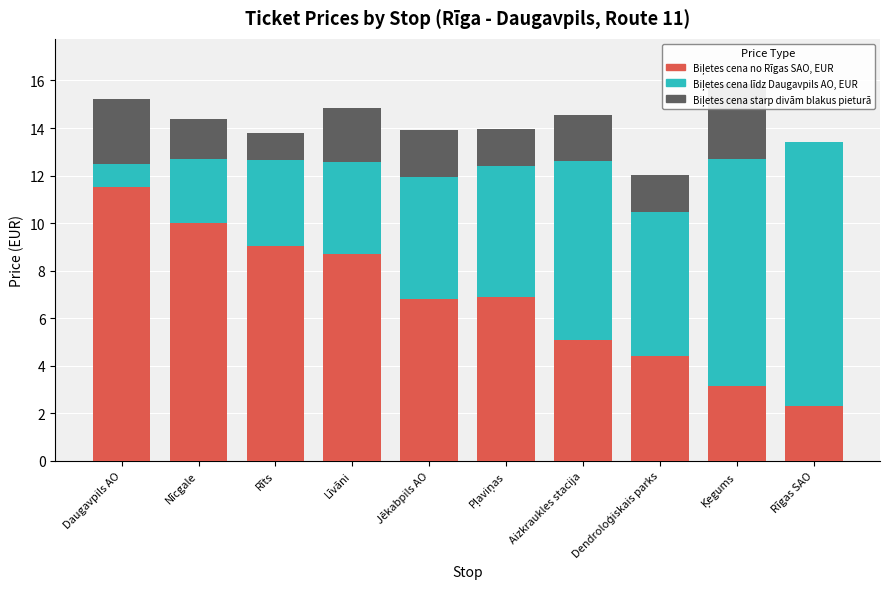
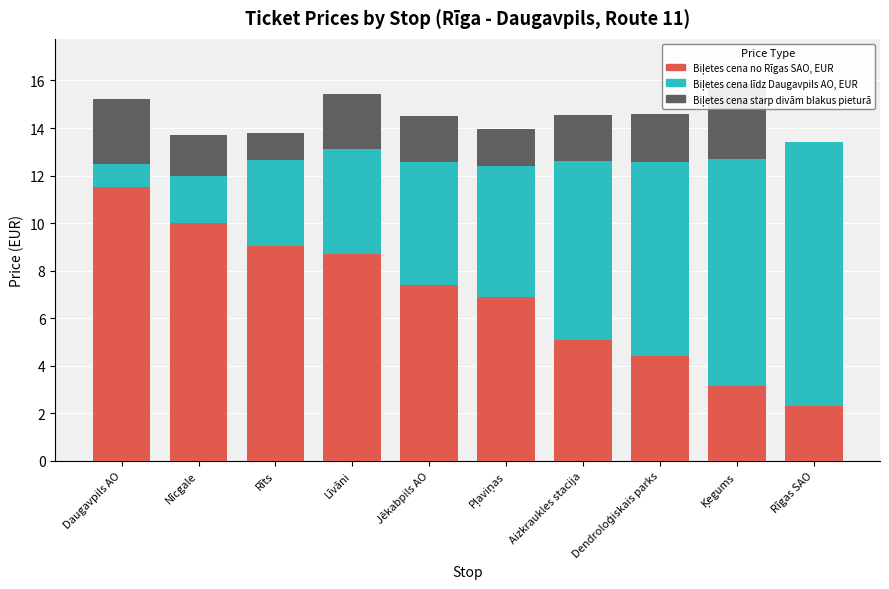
Biļetes cena līdz Daugavpils AO, EUR, Nīcgale: 2.7 -> 2.0
Biļetes cena līdz Daugavpils AO, EUR, Līvāni: 3.8 -> 4.4
Biļetes cena no Rīgas SAO, EUR, Jēkabpils AO: 6.8 -> 7.4
Biļetes cena līdz Daugavpils AO, EUR, Dendroloģiskais parks: 6.1 -> 8.1
Biļetes cena starp divām blakus pieturā, Dendroloģiskais parks: 1.6 -> 2.1
